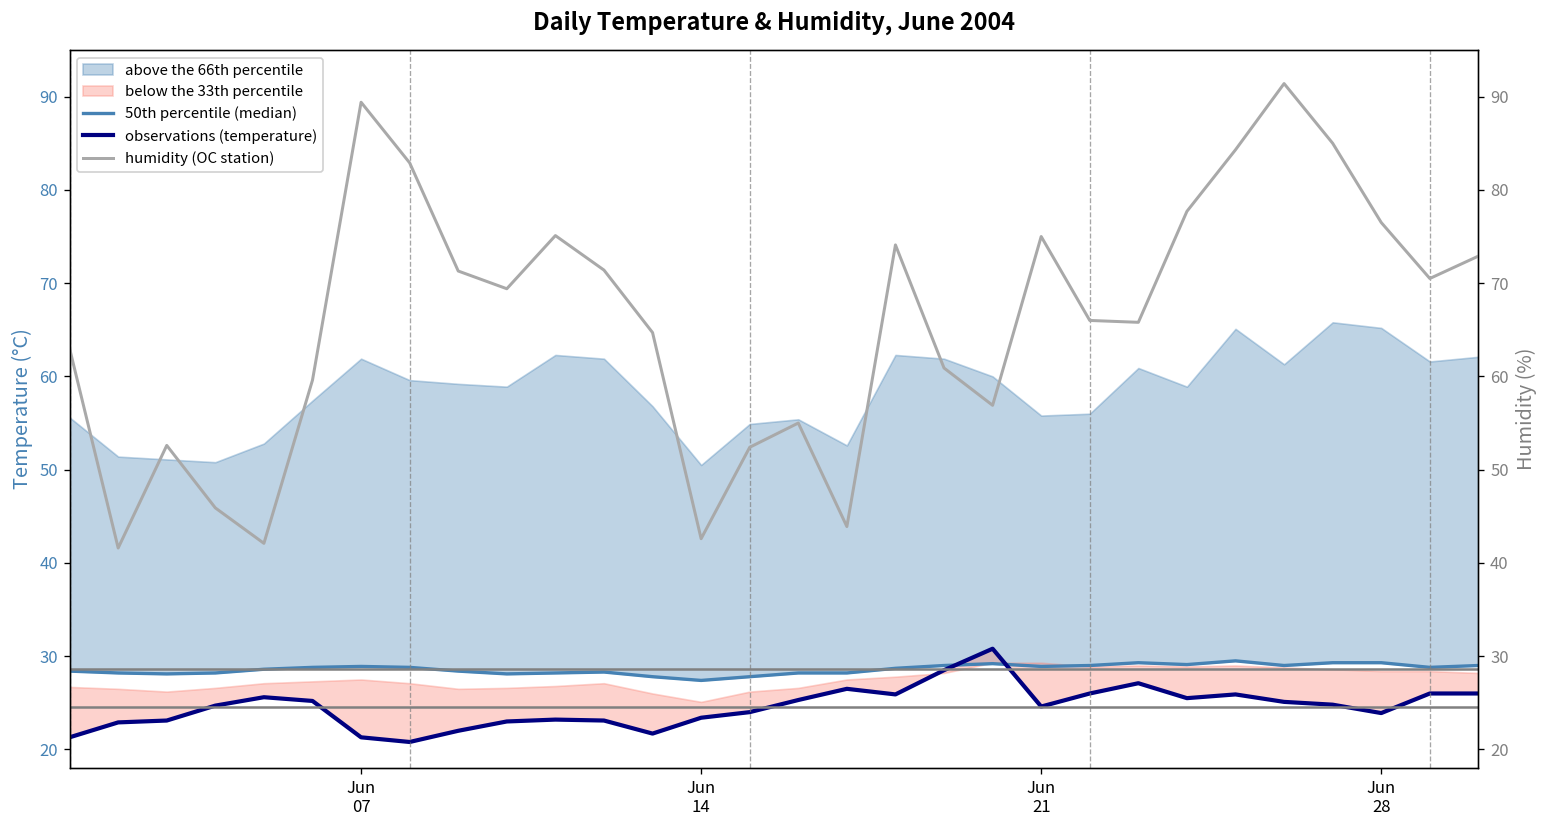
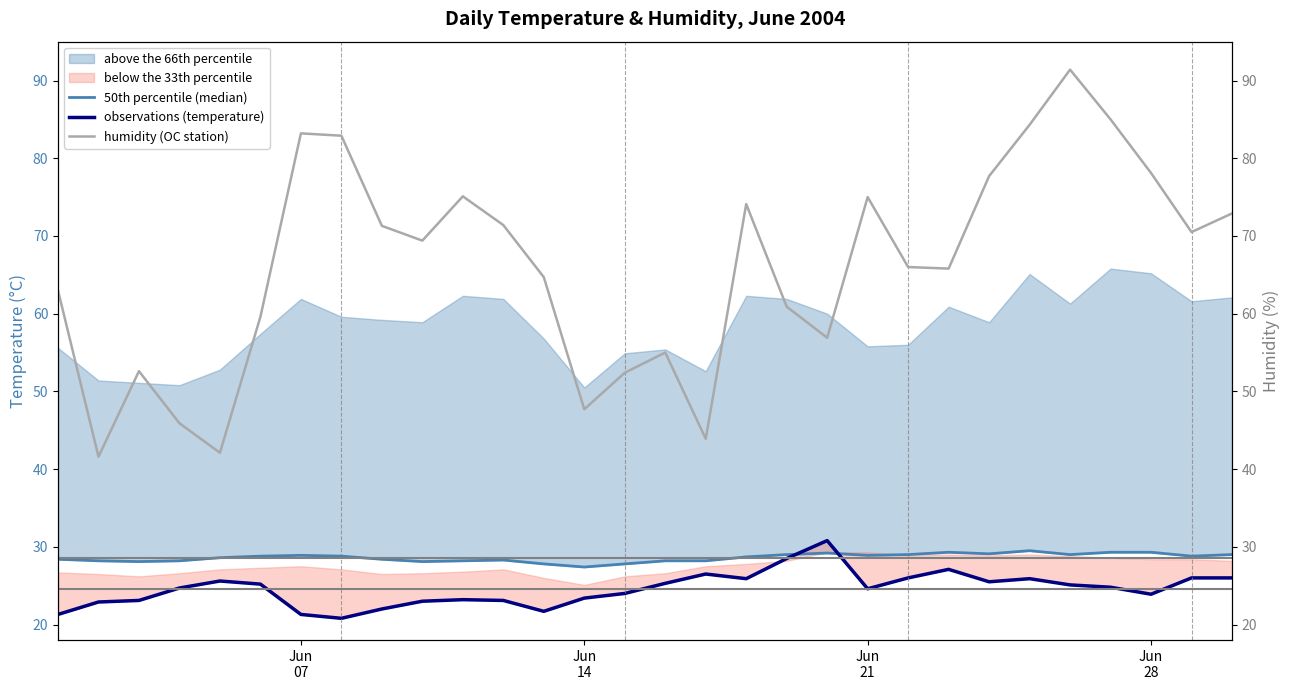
humidity (OC station), Jun 07: 89 -> 83
humidity (OC station), Jun 14: 43 -> 48
humidity (OC station), Jun 28: 77 -> 78
